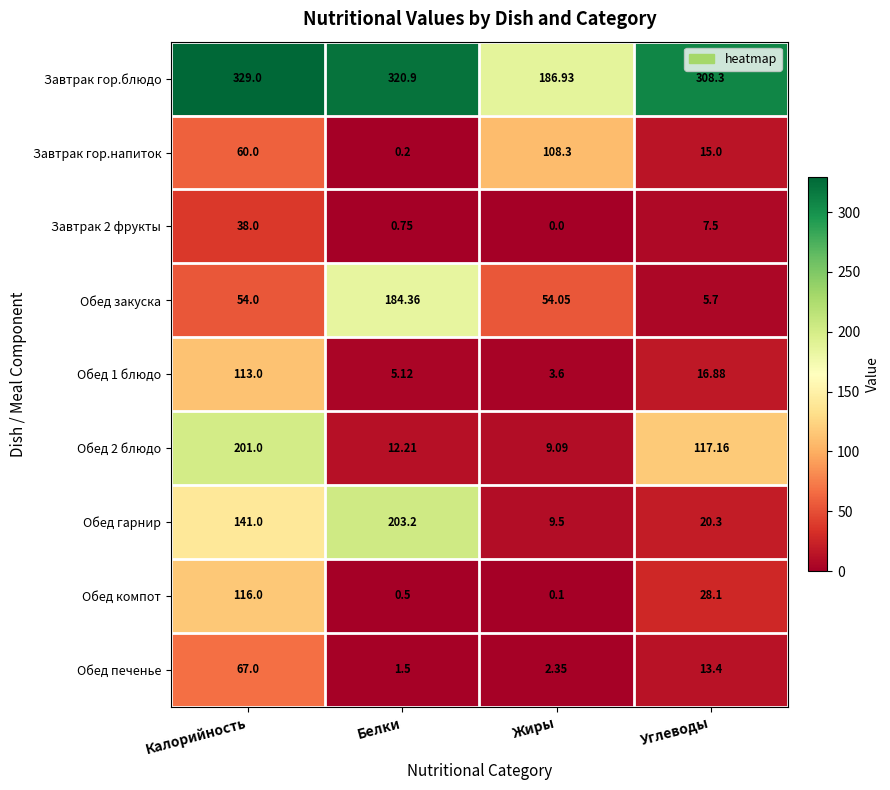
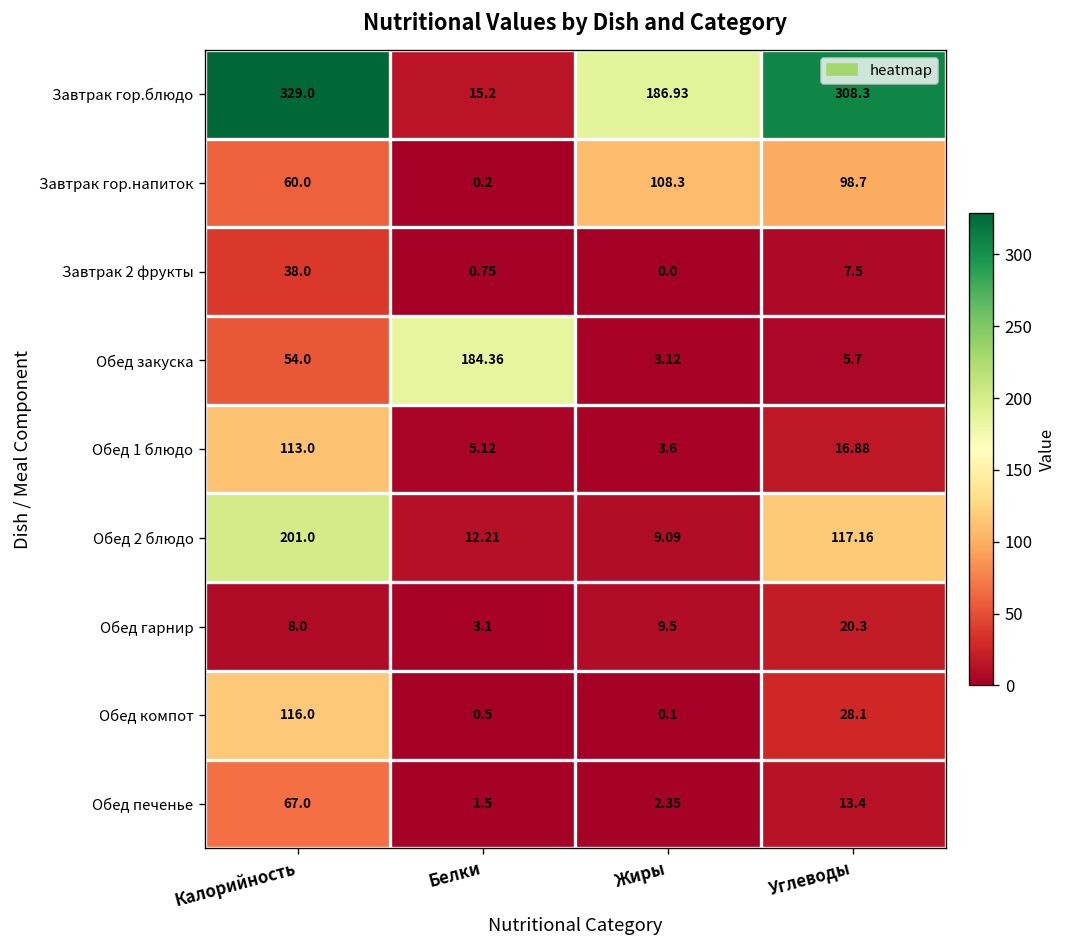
Завтрак гор.блюдо, Белки: 320.9 -> 15.2
Завтрак гор.напиток, Углеводы: 15.0 -> 98.7
Обед закуска, Жиры: 54.05 -> 3.12
Обед гарнир, Калорийность: 141.0 -> 8.0
Обед гарнир, Белки: 203.2 -> 3.1
